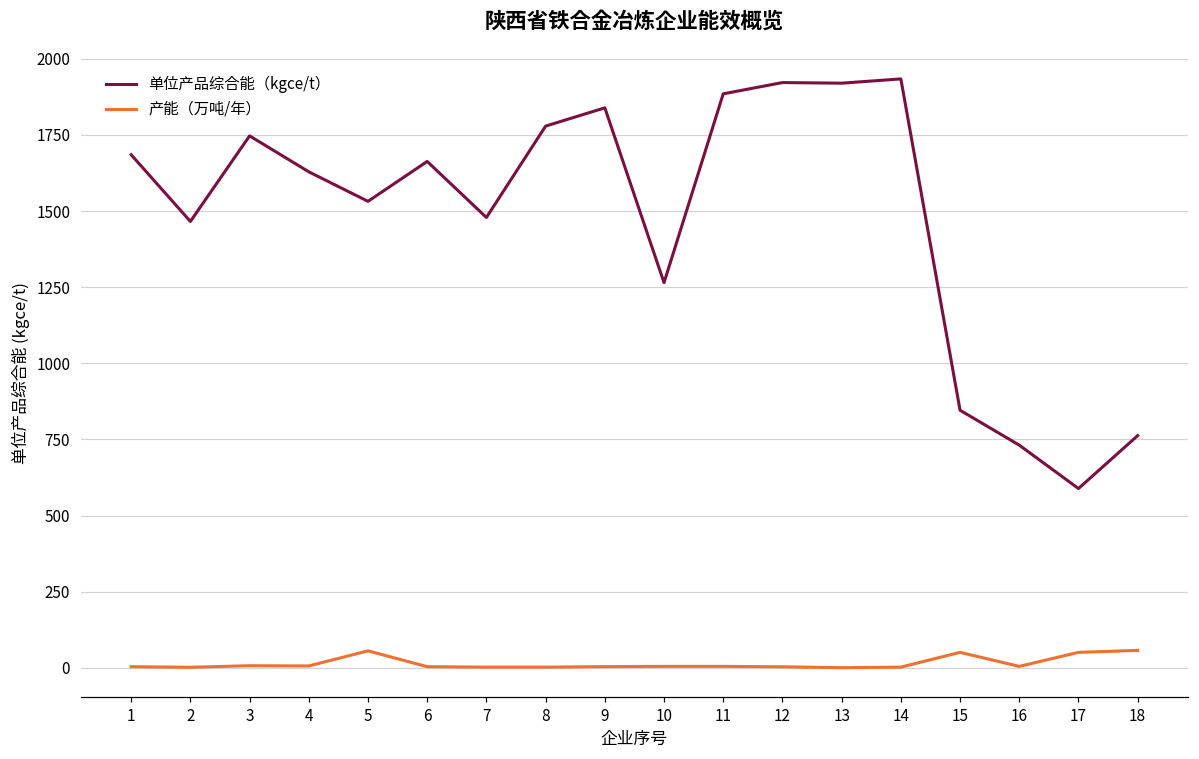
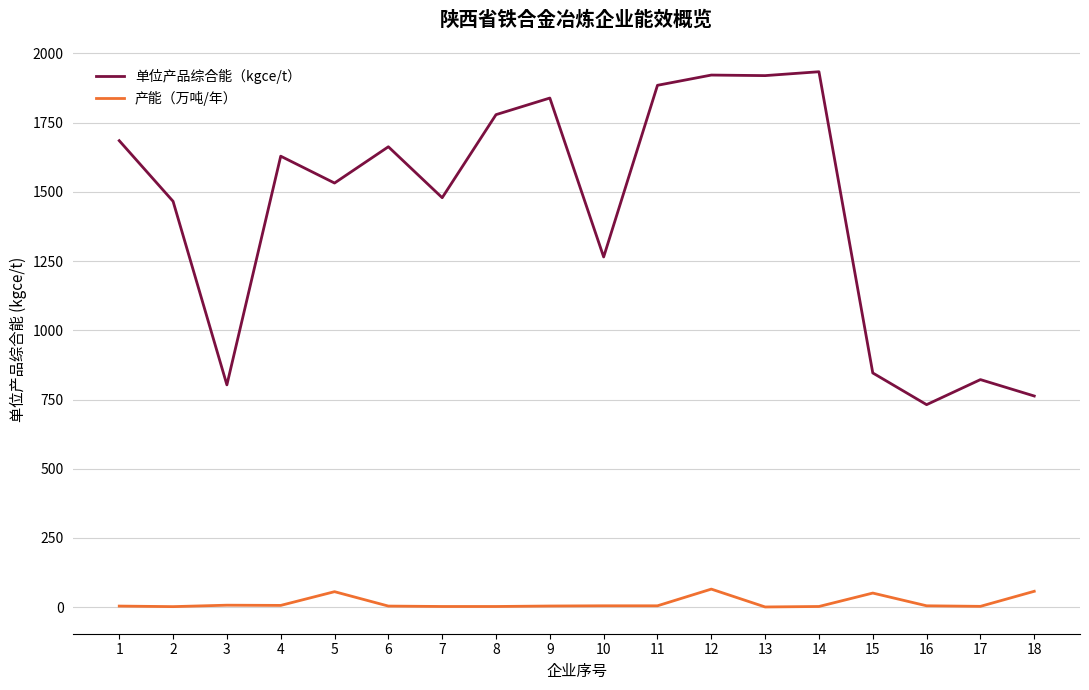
单位产品综合能（kgce/t）, 3: 1750 -> 800
产能（万吨/年）, 12: 0 -> 70
单位产品综合能（kgce/t）, 17: 590 -> 820
产能（万吨/年）, 17: 50 -> 0
